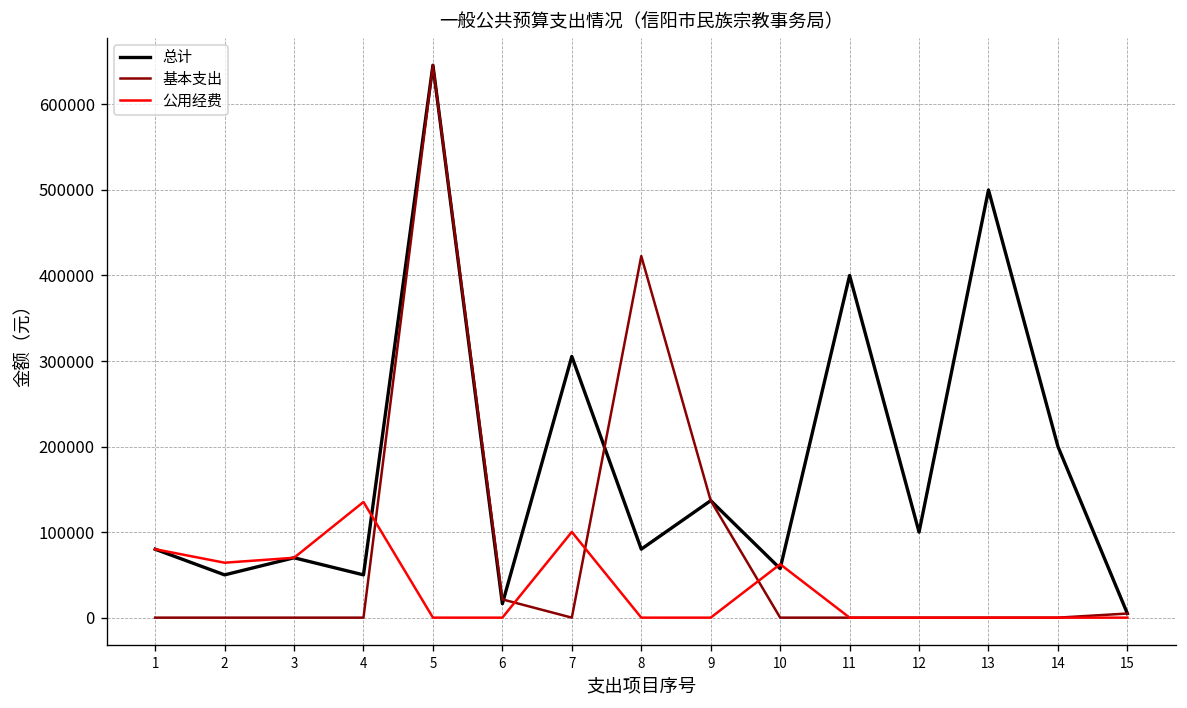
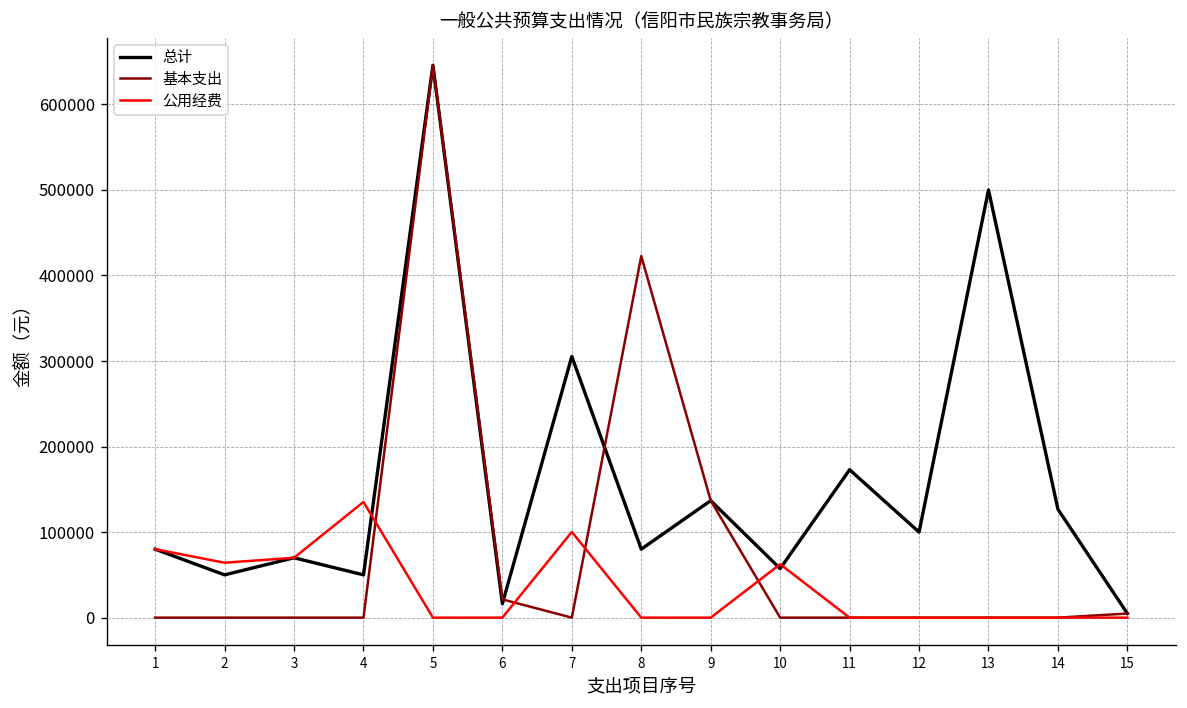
总计, 11: 400000 -> 170000
总计, 14: 200000 -> 130000
